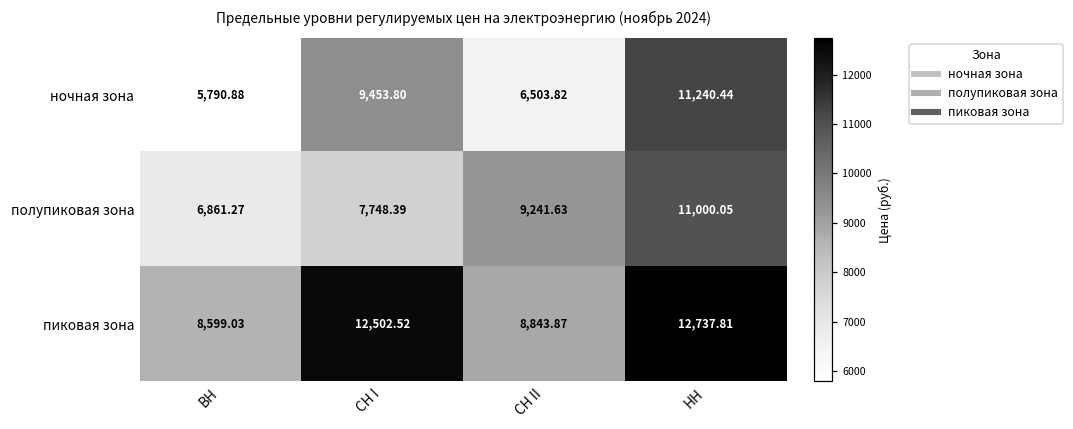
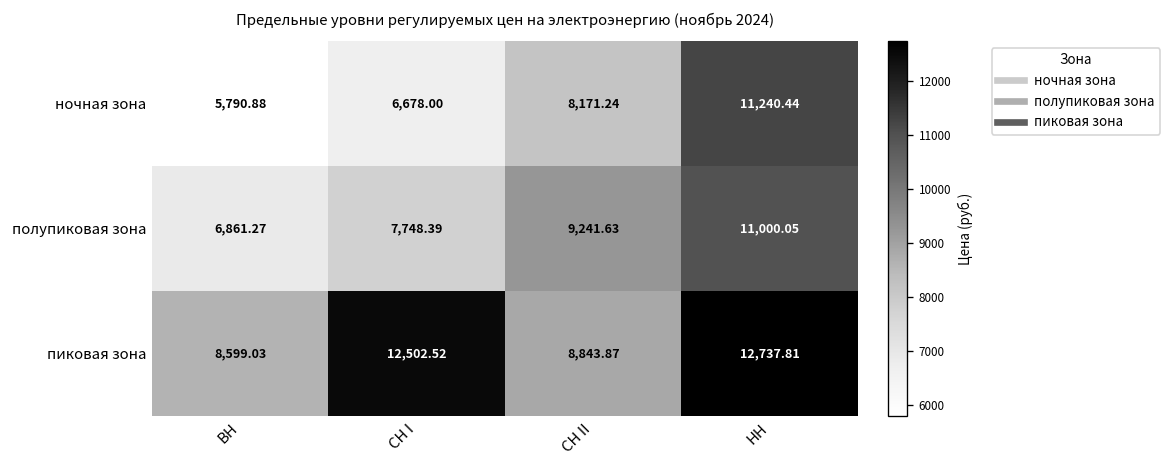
ночная зона, СН I: 9,453.80 -> 6,678.00
ночная зона, СН II: 6,503.82 -> 8,171.24
